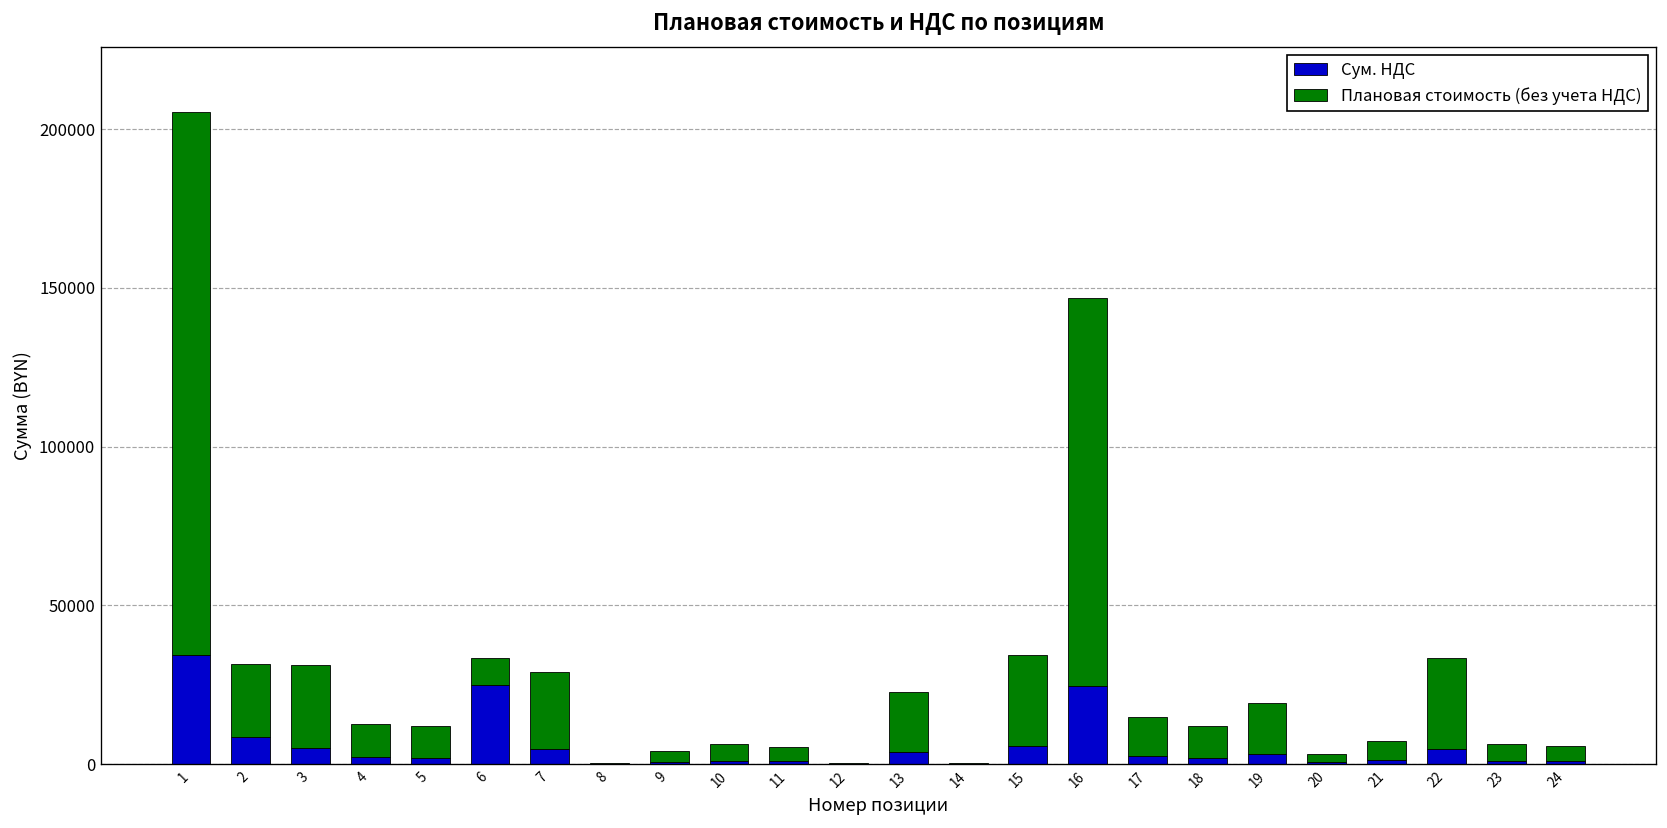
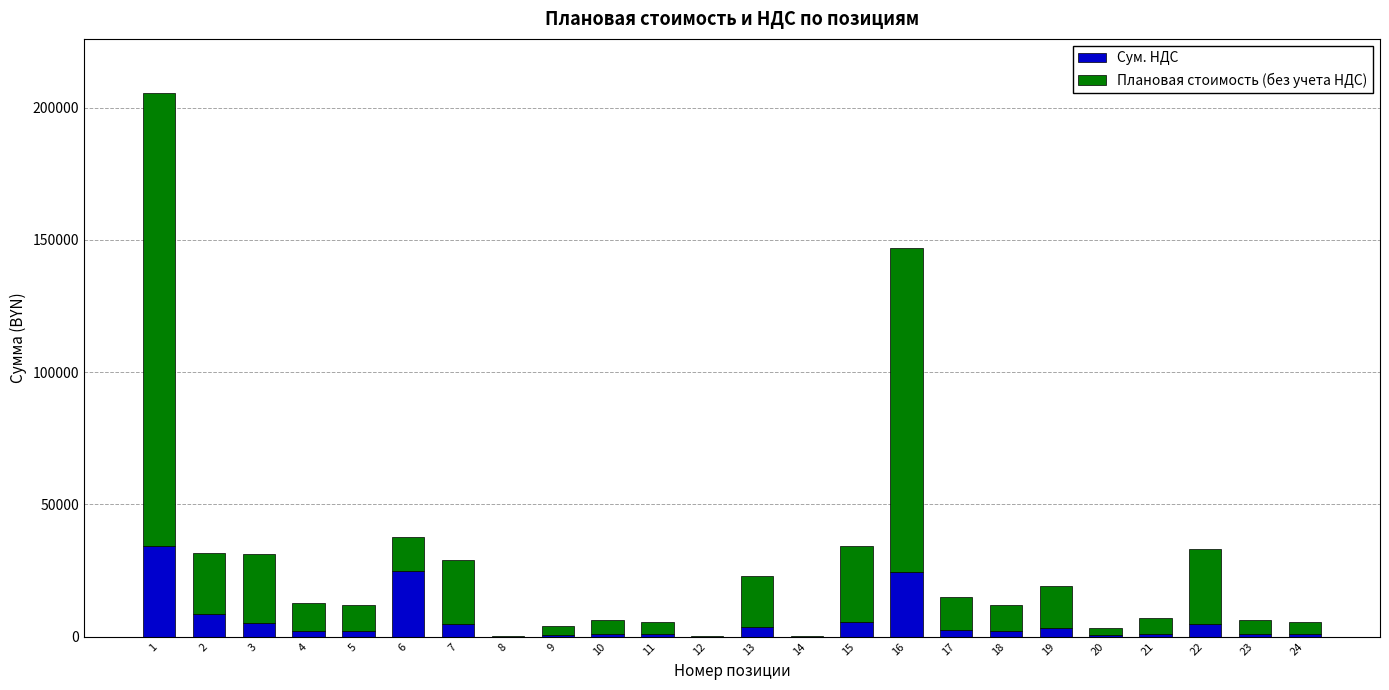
Плановая стоимость (без учета НДС), 6: 9000 -> 13000
